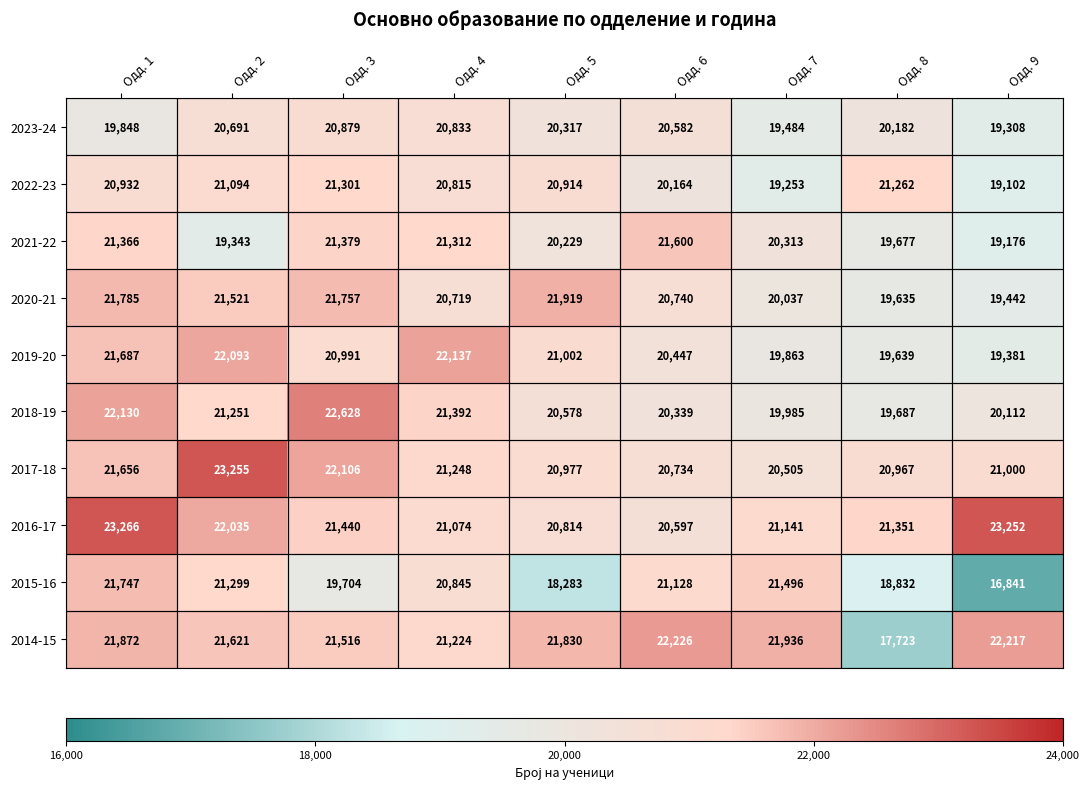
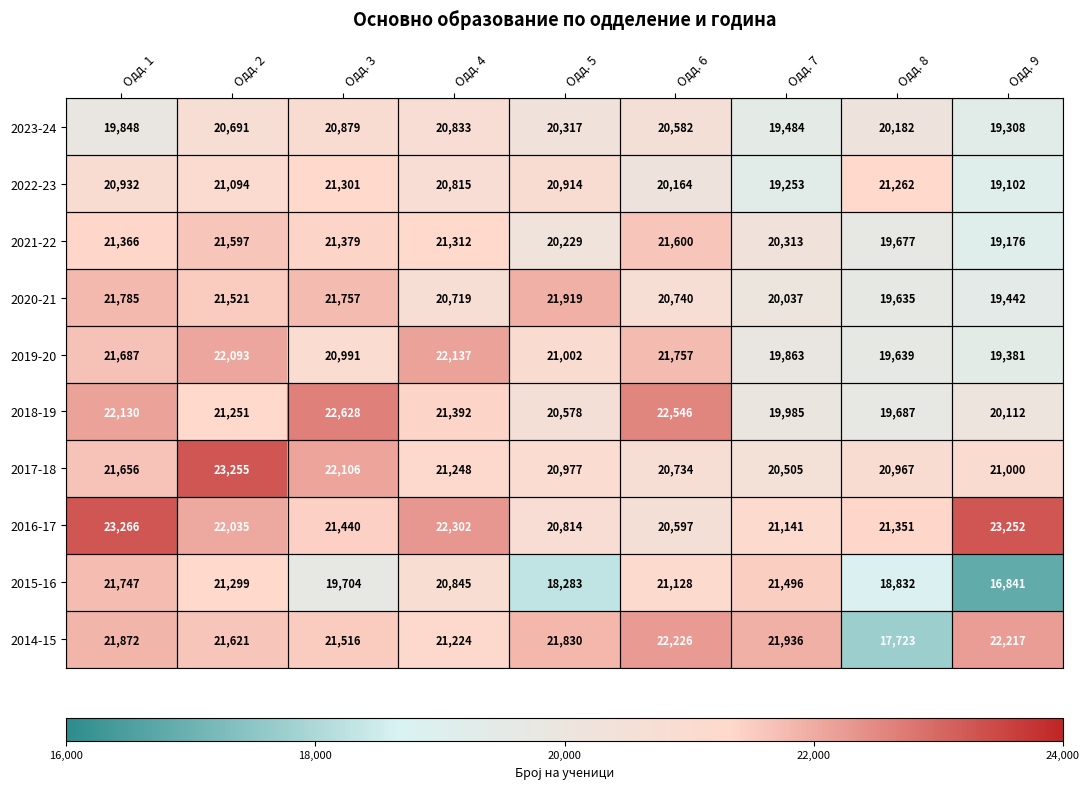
2021-22, Одд. 2: 19,343 -> 21,597
2019-20, Одд. 6: 20,447 -> 21,757
2018-19, Одд. 6: 20,339 -> 22,546
2016-17, Одд. 4: 21,074 -> 22,302
